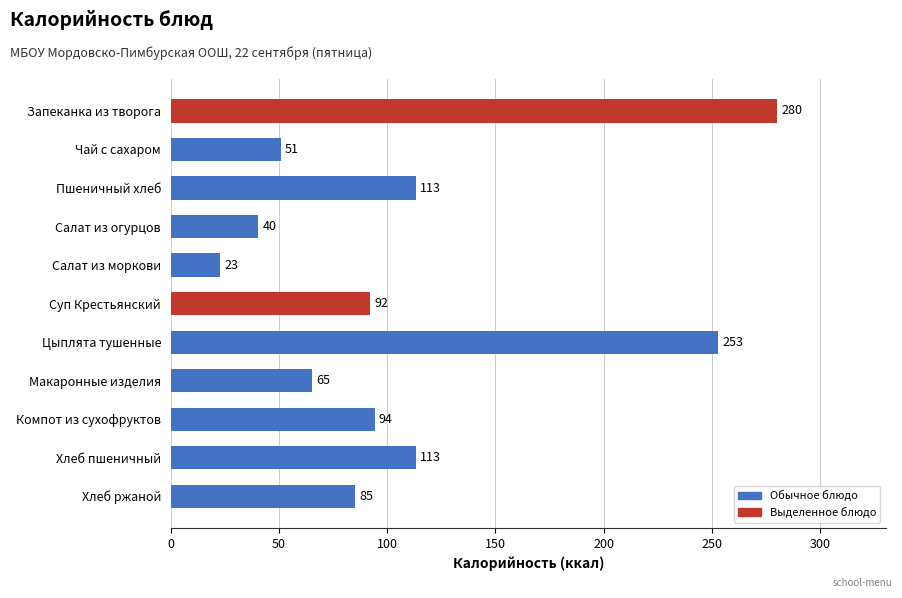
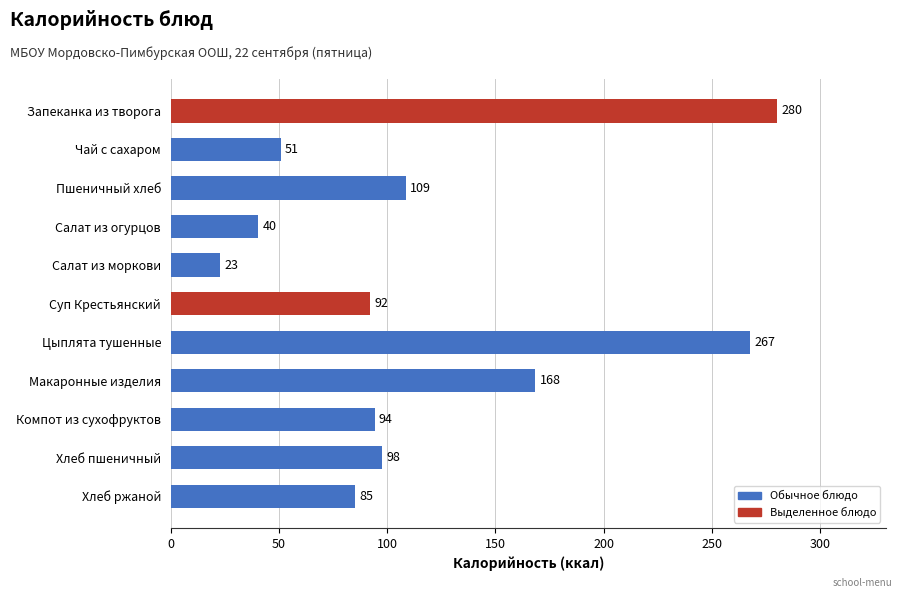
Пшеничный хлеб: 113 -> 109
Цыплята тушенные: 253 -> 267
Макаронные изделия: 65 -> 168
Хлеб пшеничный: 113 -> 98
